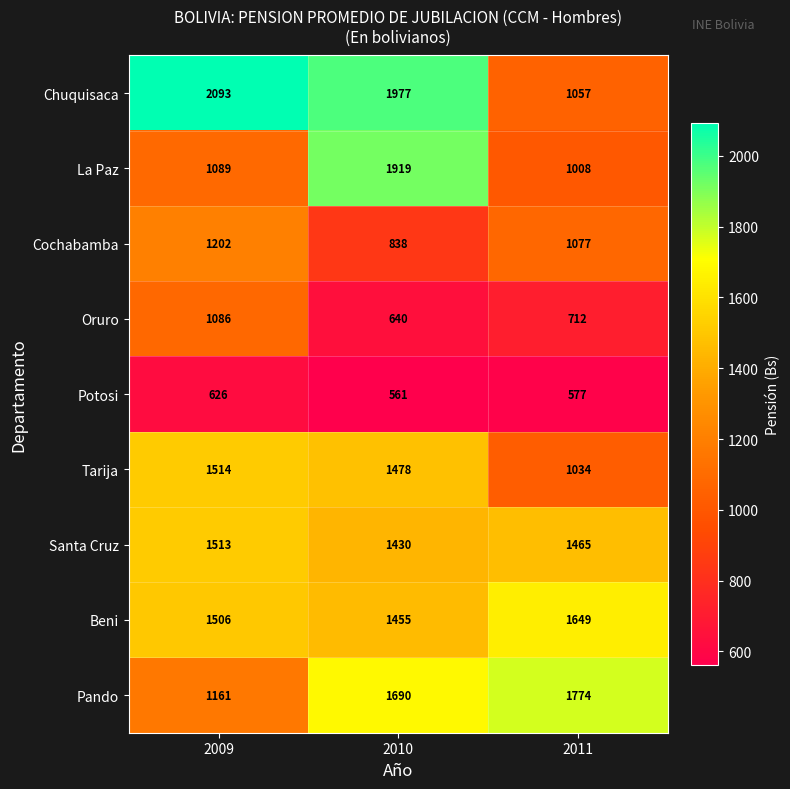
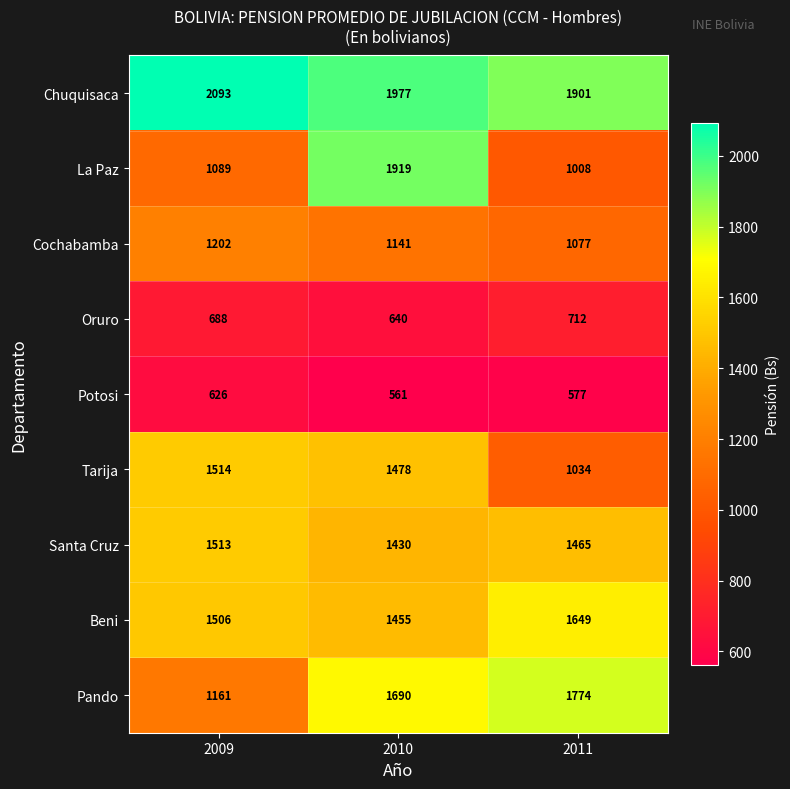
Chuquisaca, 2011: 1057 -> 1901
Cochabamba, 2010: 838 -> 1141
Oruro, 2009: 1086 -> 688
